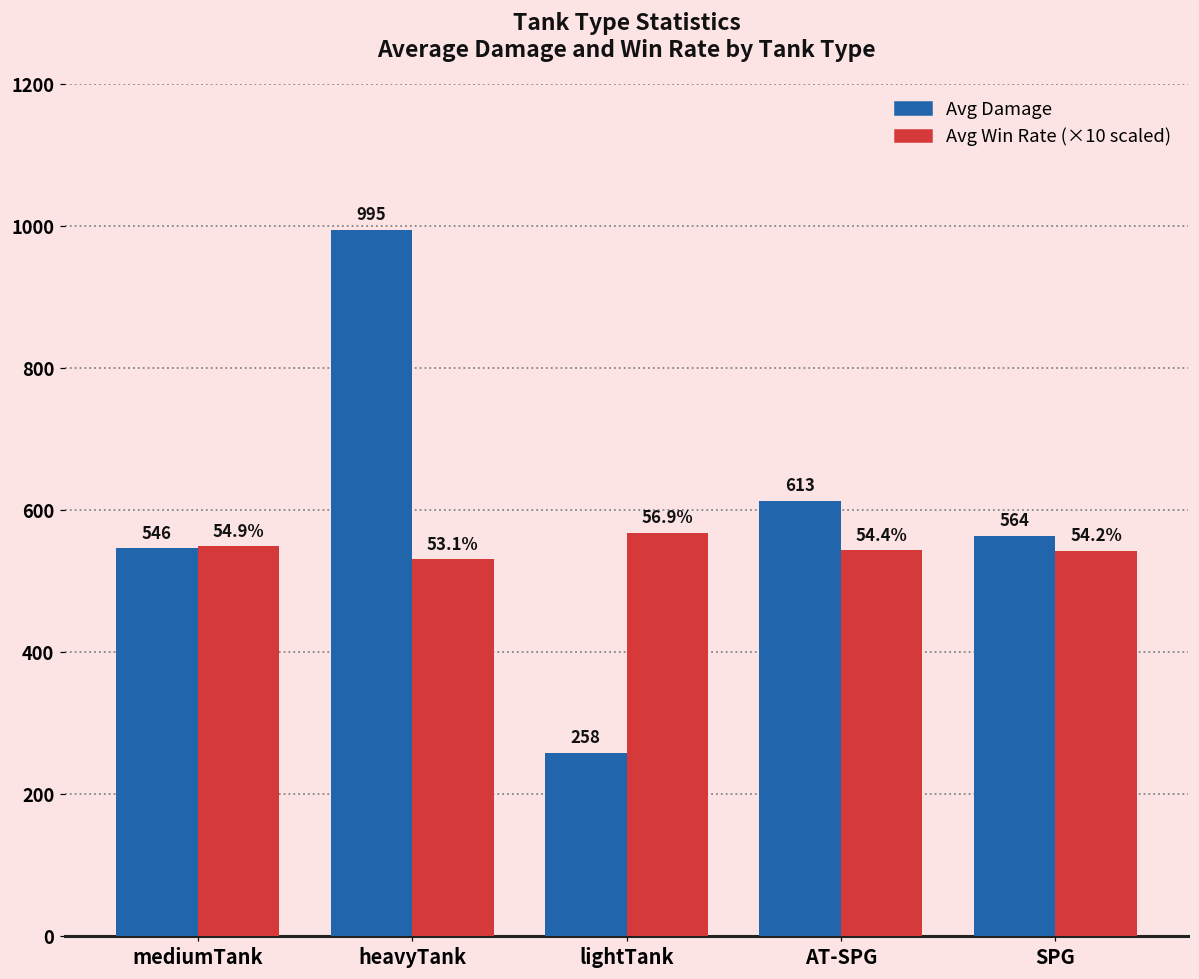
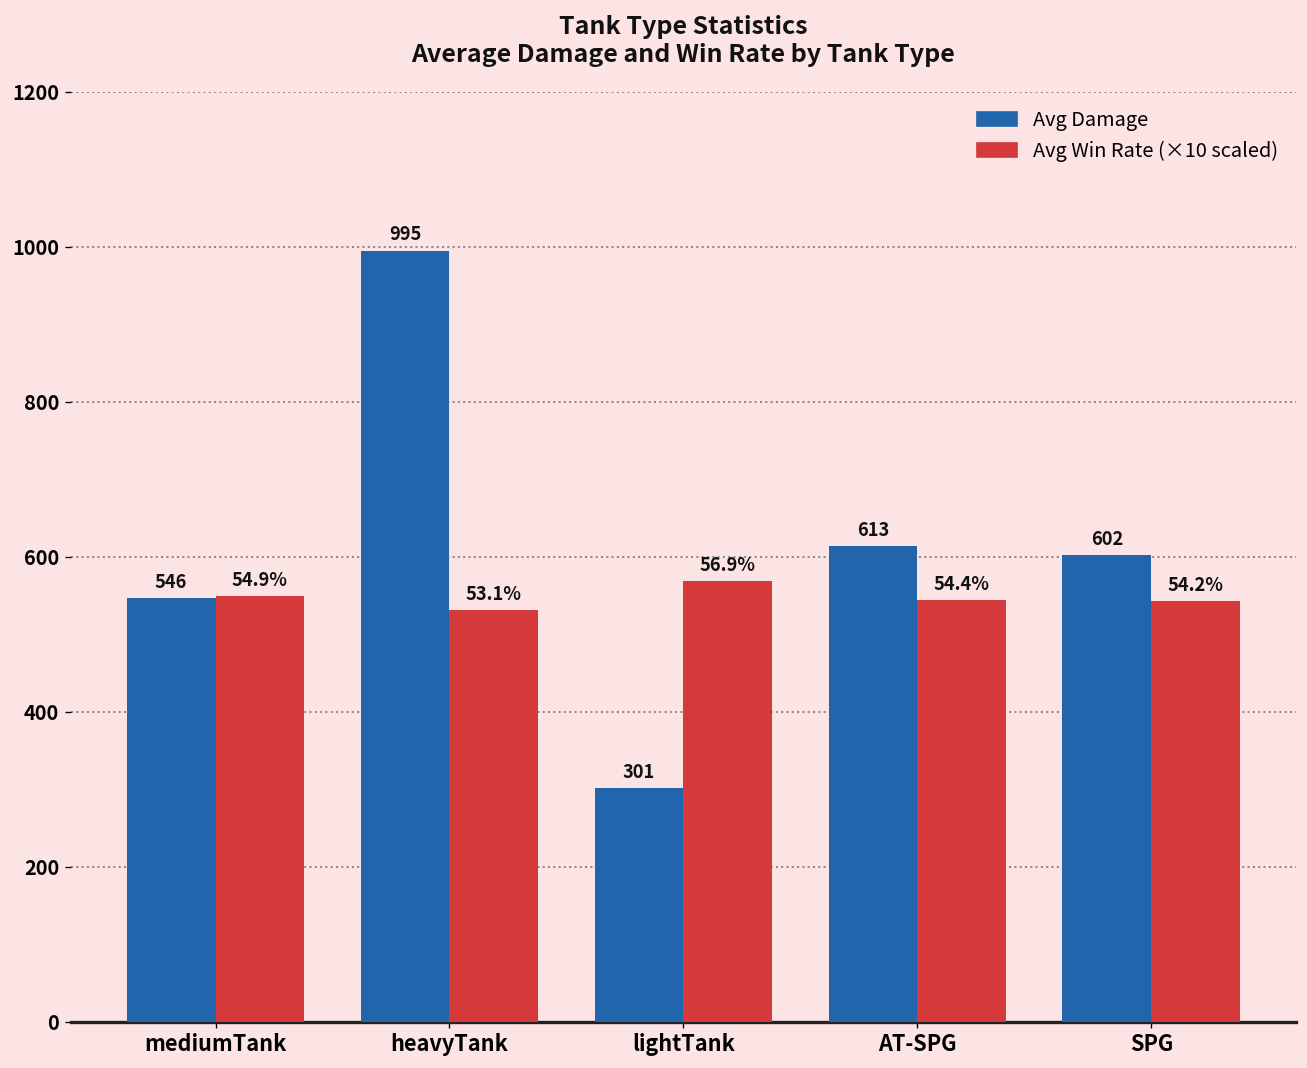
Avg Damage, lightTank: 258 -> 301
Avg Damage, SPG: 564 -> 602
